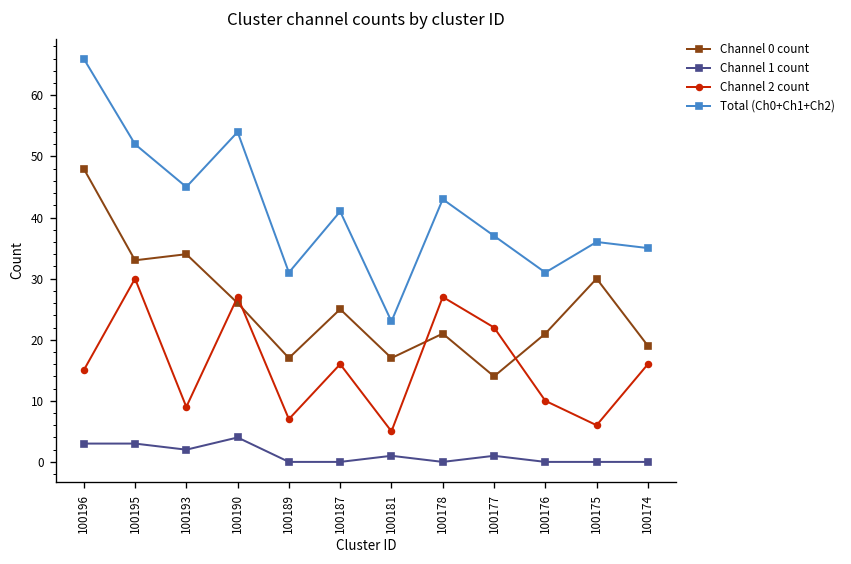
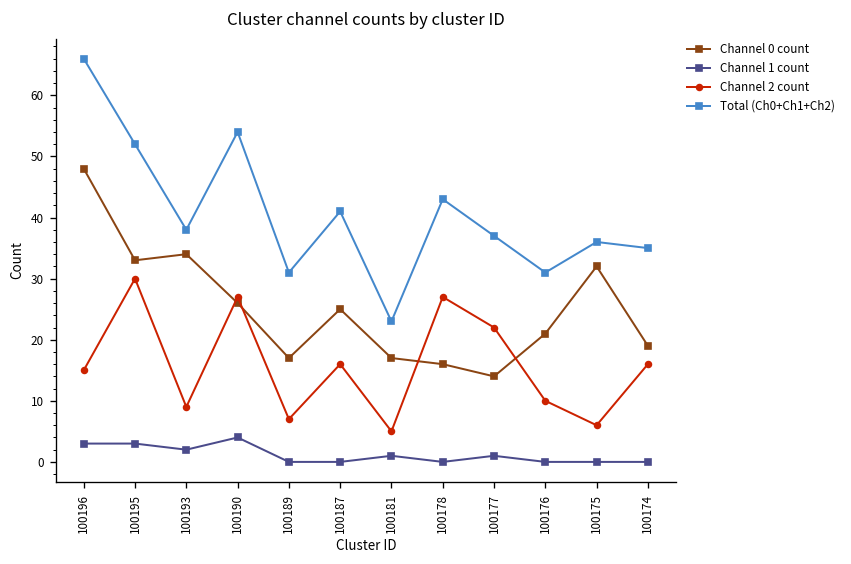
Total (Ch0+Ch1+Ch2), 100193: 45 -> 38
Channel 0 count, 100178: 21 -> 16
Channel 0 count, 100175: 30 -> 32
